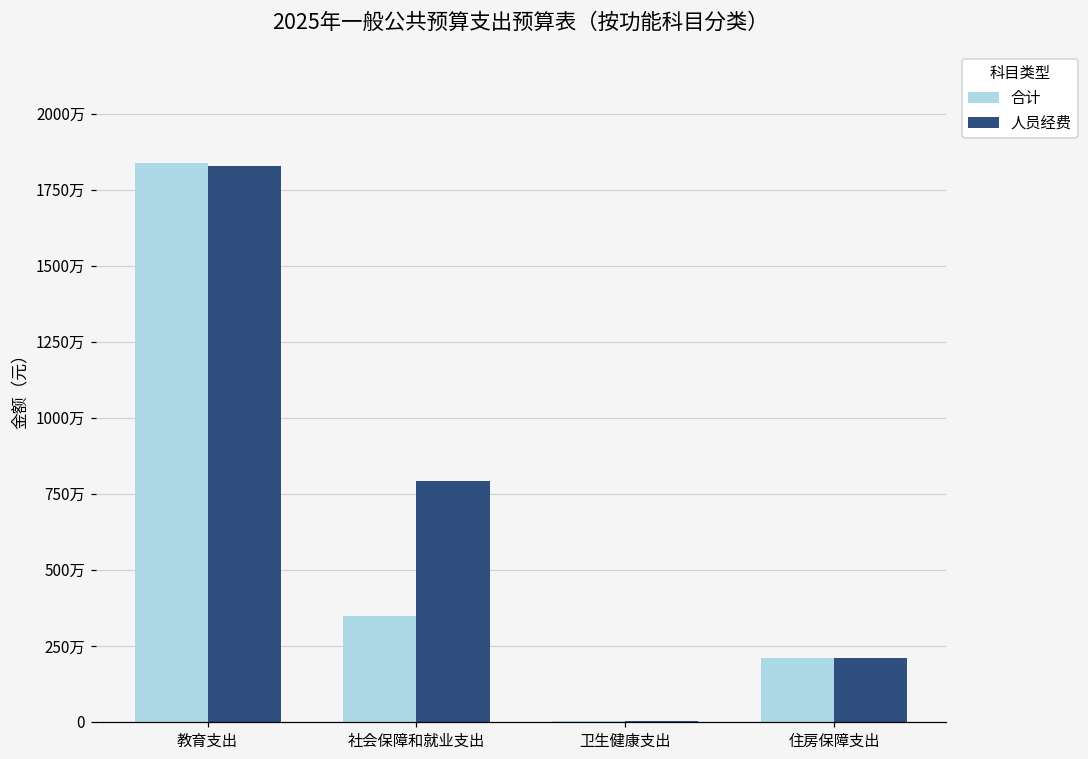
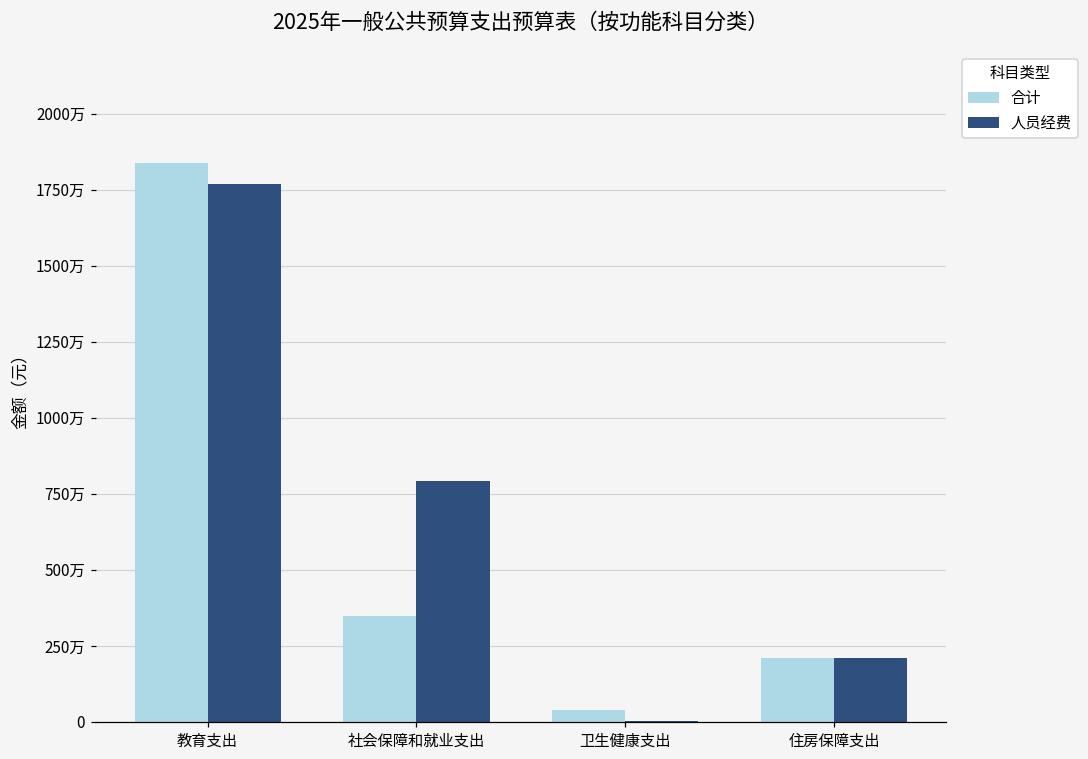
人员经费, 教育支出: 1830万 -> 1770万
合计, 卫生健康支出: 0万 -> 40万
